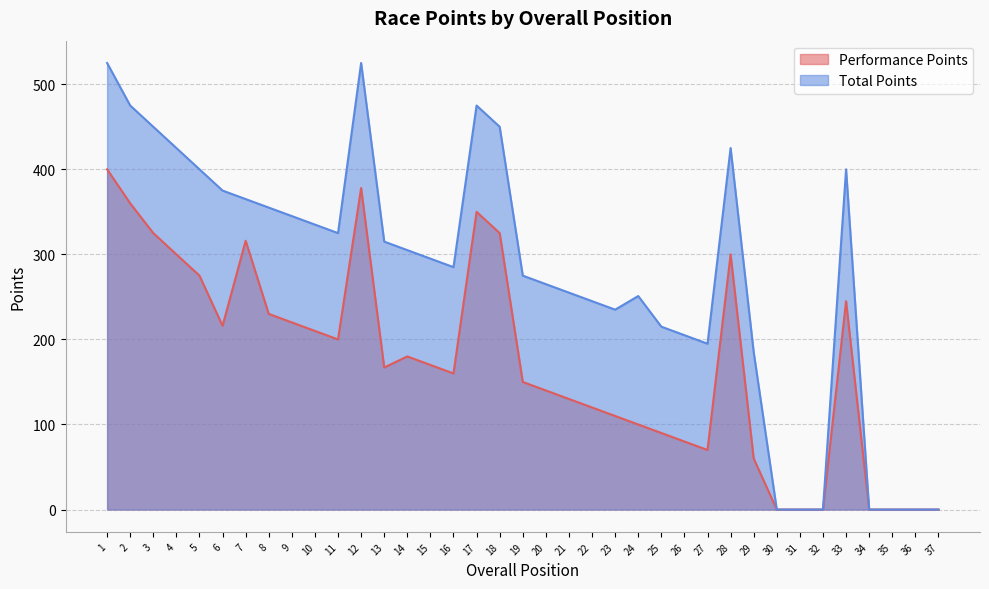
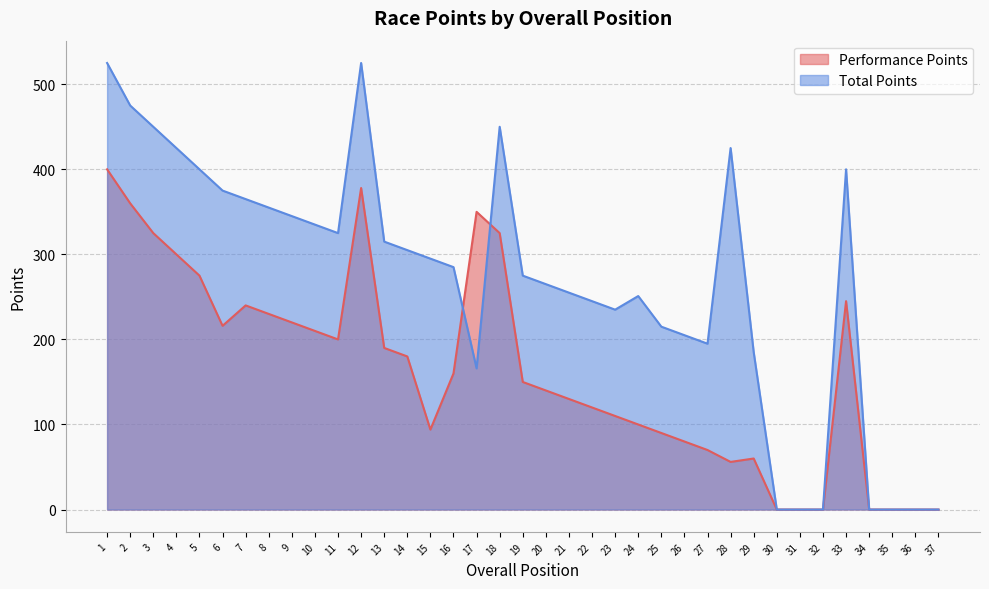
Performance Points, 7: 320 -> 240
Performance Points, 13: 170 -> 190
Performance Points, 15: 170 -> 90
Total Points, 17: 480 -> 170
Performance Points, 28: 300 -> 60
